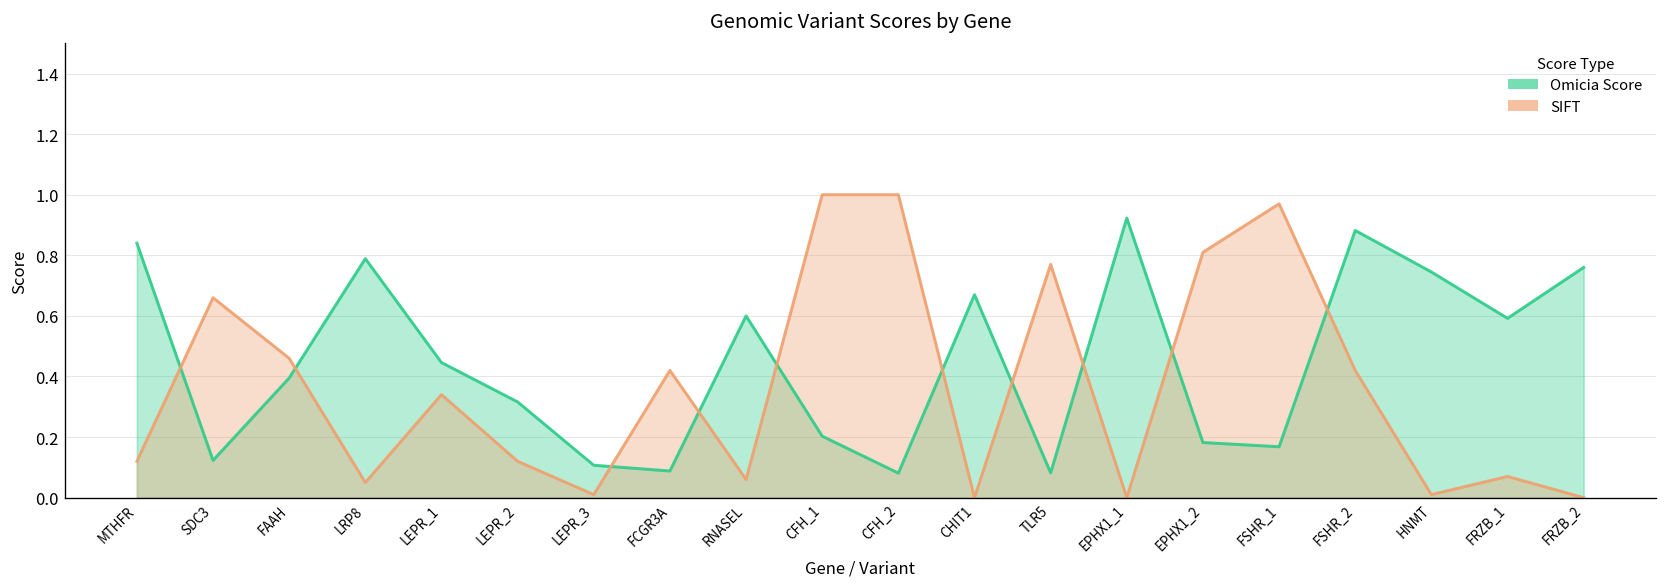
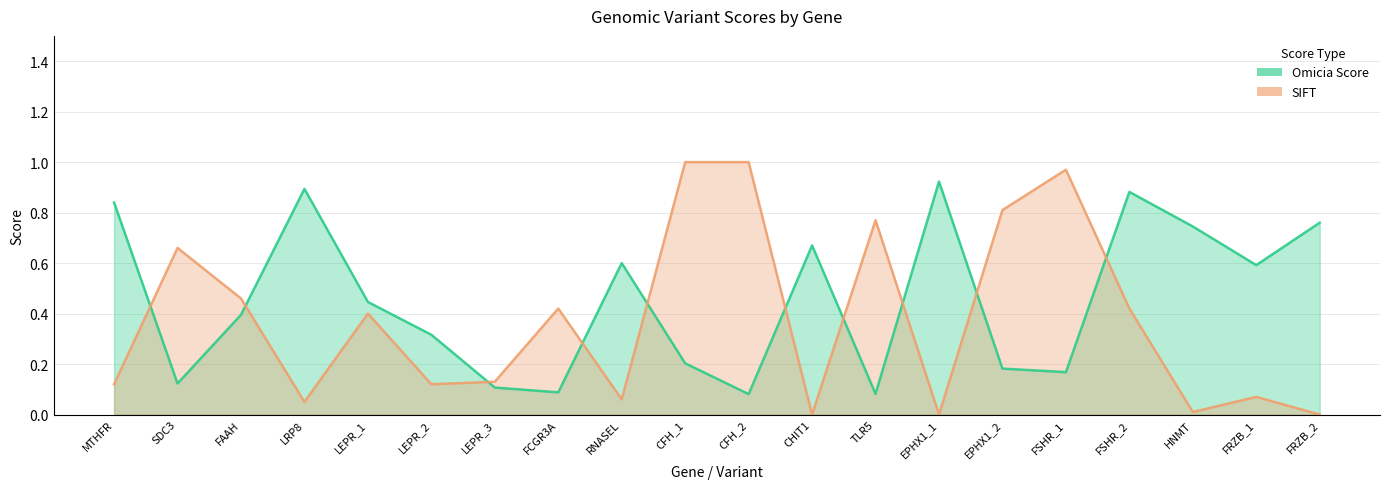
Omicia Score, LRP8: 0.79 -> 0.89
SIFT, LEPR_1: 0.34 -> 0.40
SIFT, LEPR_3: 0.01 -> 0.13
